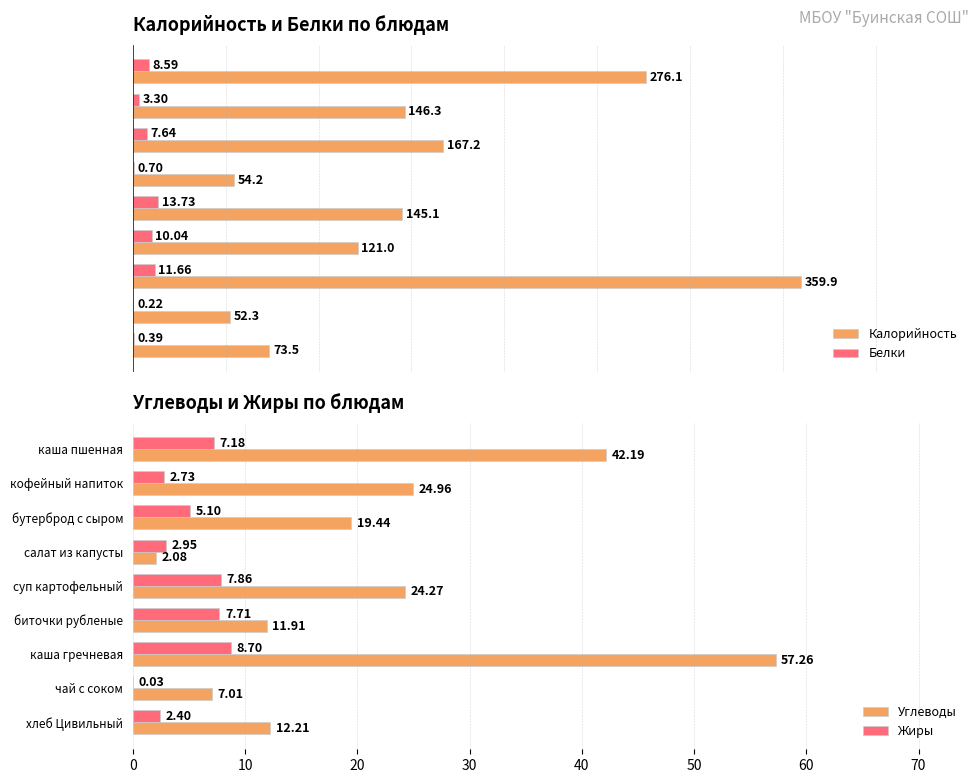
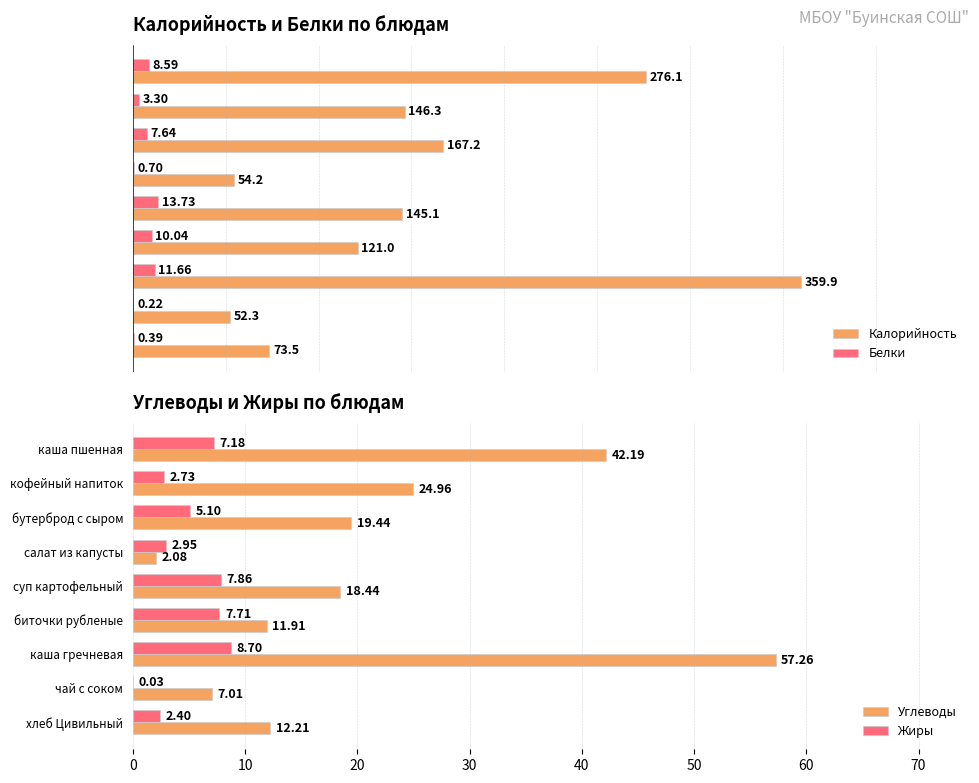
Углеводы и Жиры по блюдам, Углеводы, суп картофельный: 24.27 -> 18.44
